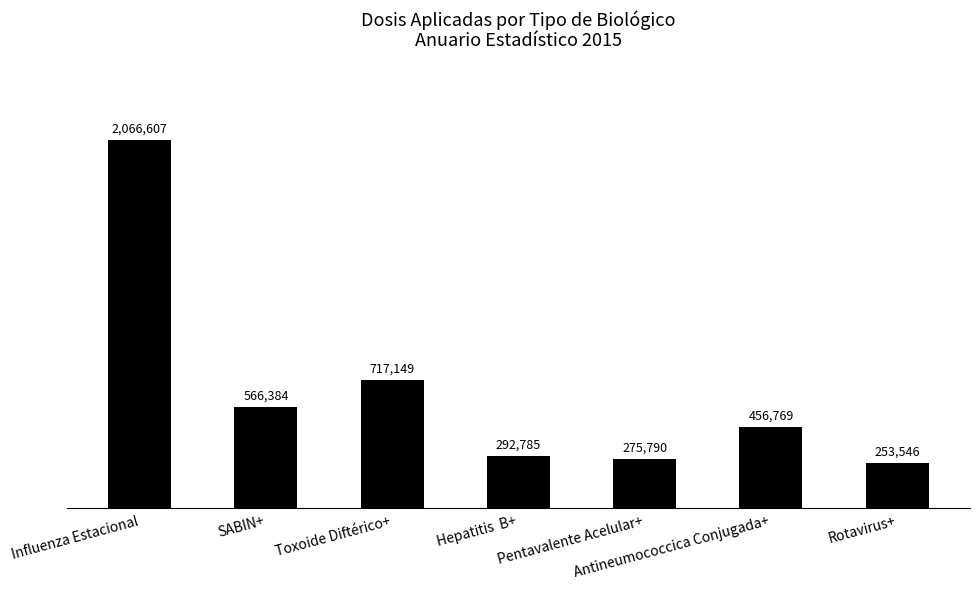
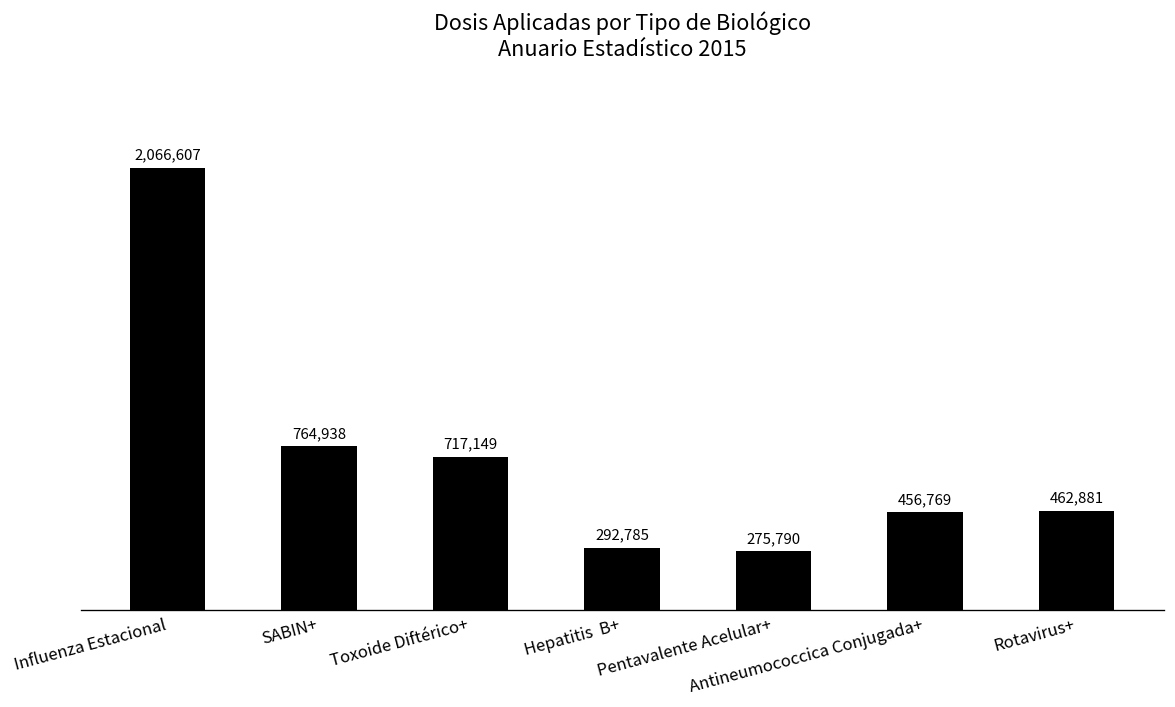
SABIN+: 566,384 -> 764,938
Rotavirus+: 253,546 -> 462,881
